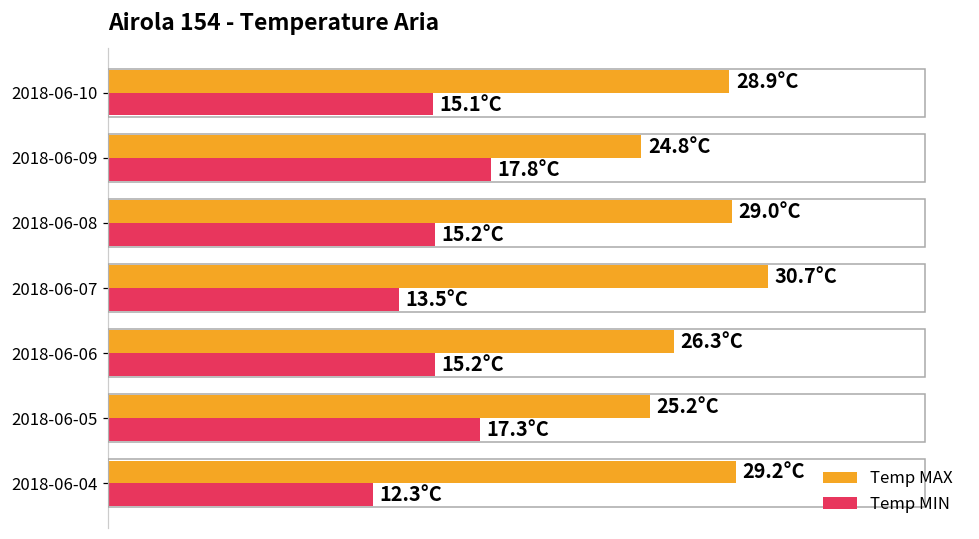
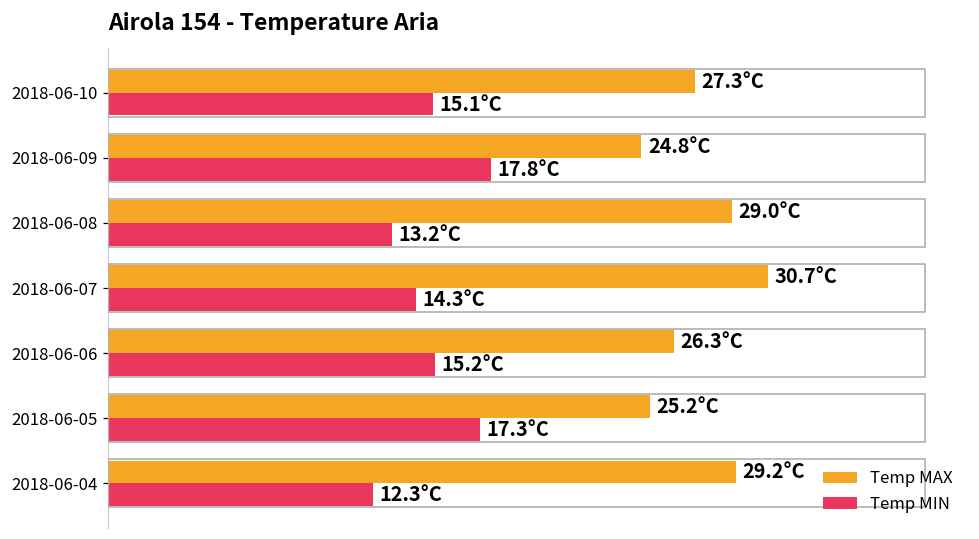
Temp MAX, 2018-06-10: 28.9°C -> 27.3°C
Temp MIN, 2018-06-08: 15.2°C -> 13.2°C
Temp MIN, 2018-06-07: 13.5°C -> 14.3°C
